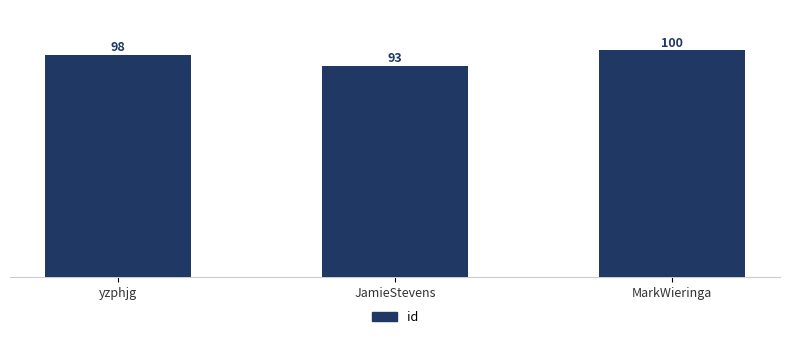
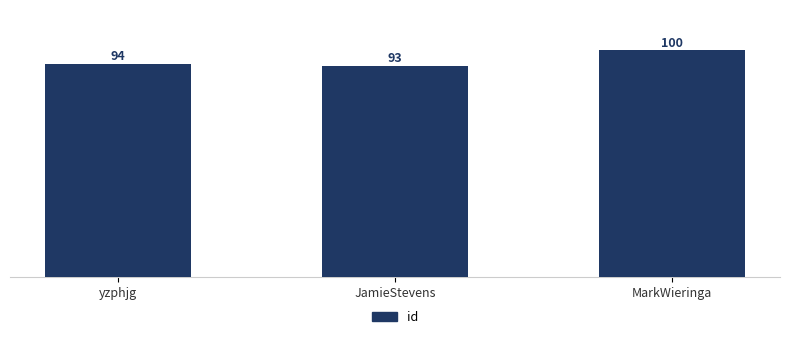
yzphjg: 98 -> 94
